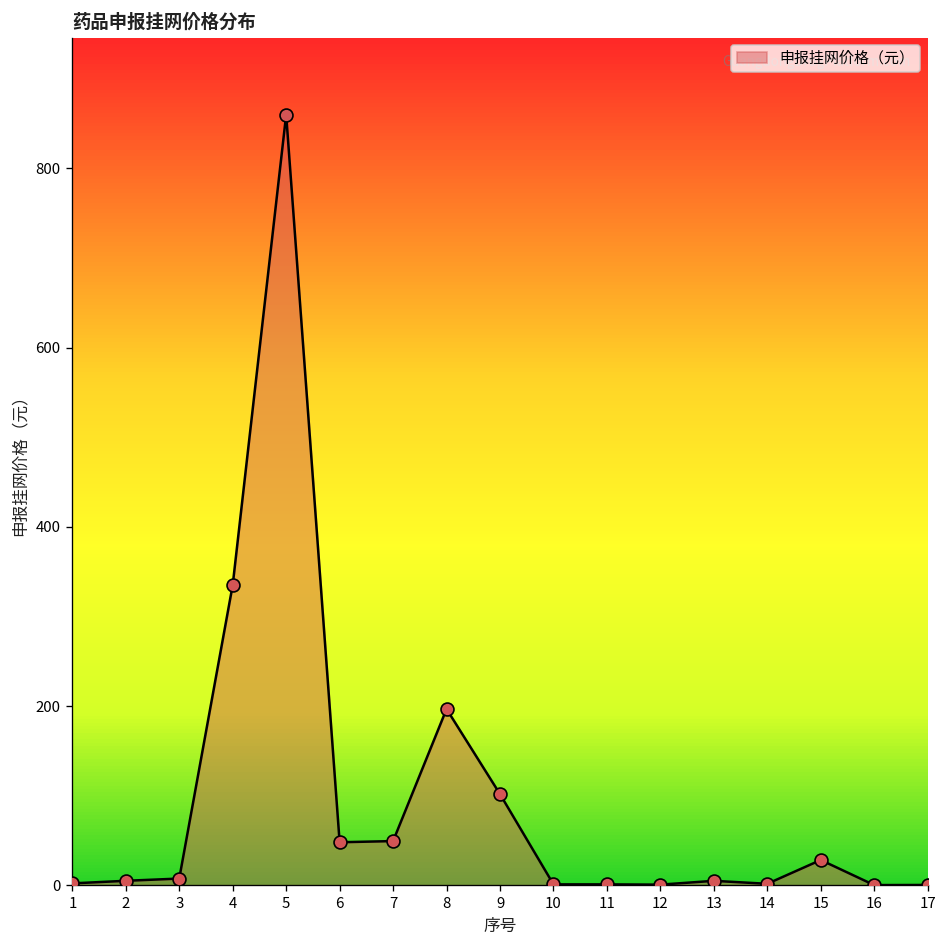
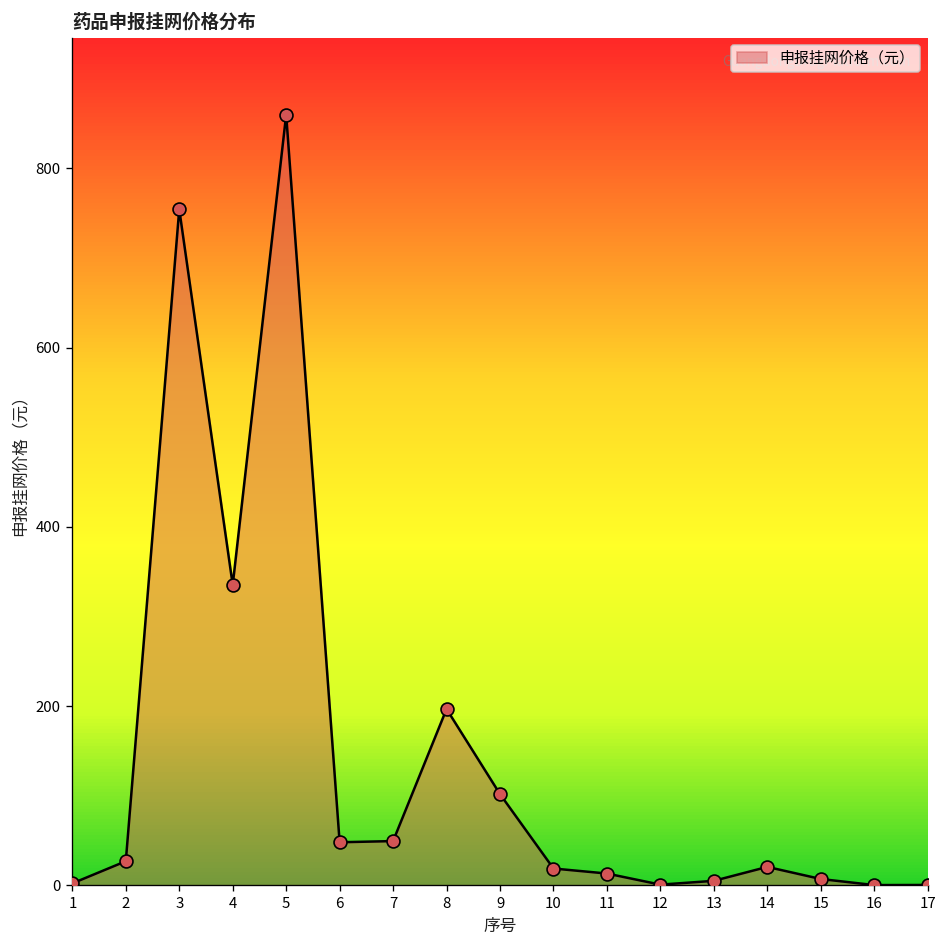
2: 0 -> 30
3: 10 -> 750
10: 0 -> 20
11: 0 -> 10
14: 0 -> 20
15: 30 -> 10
